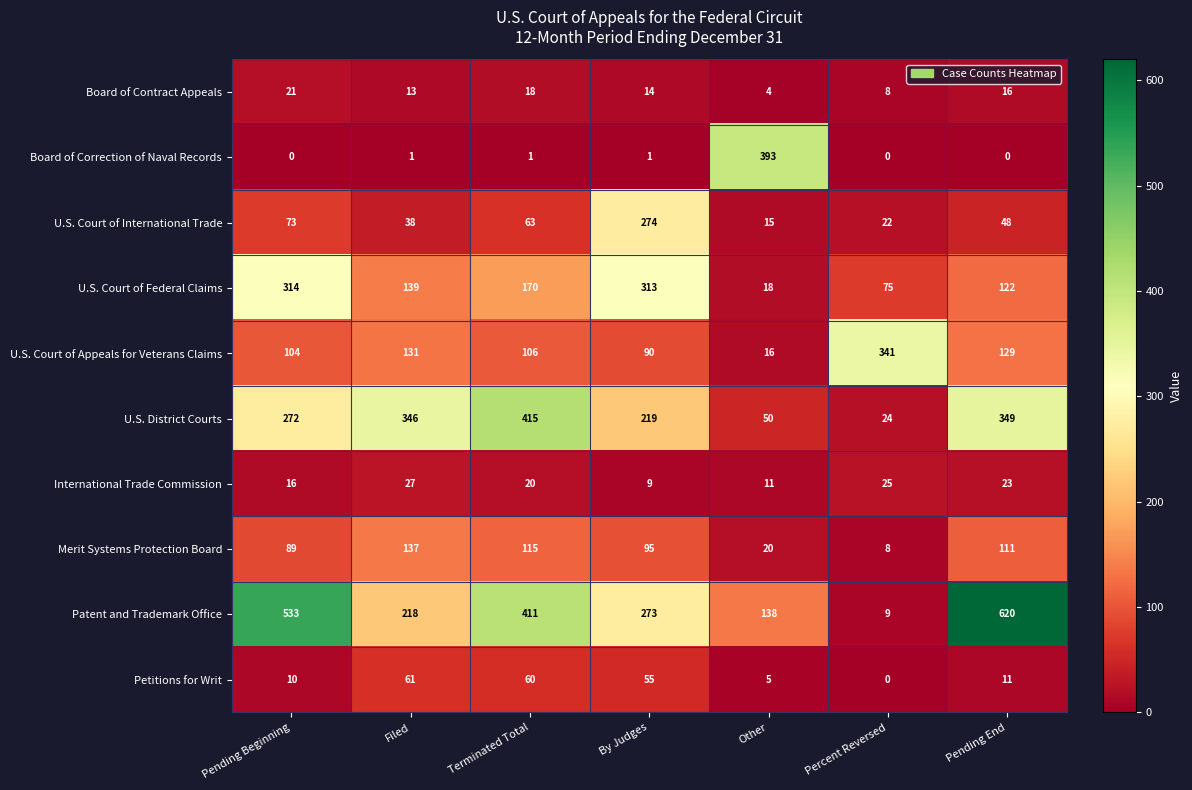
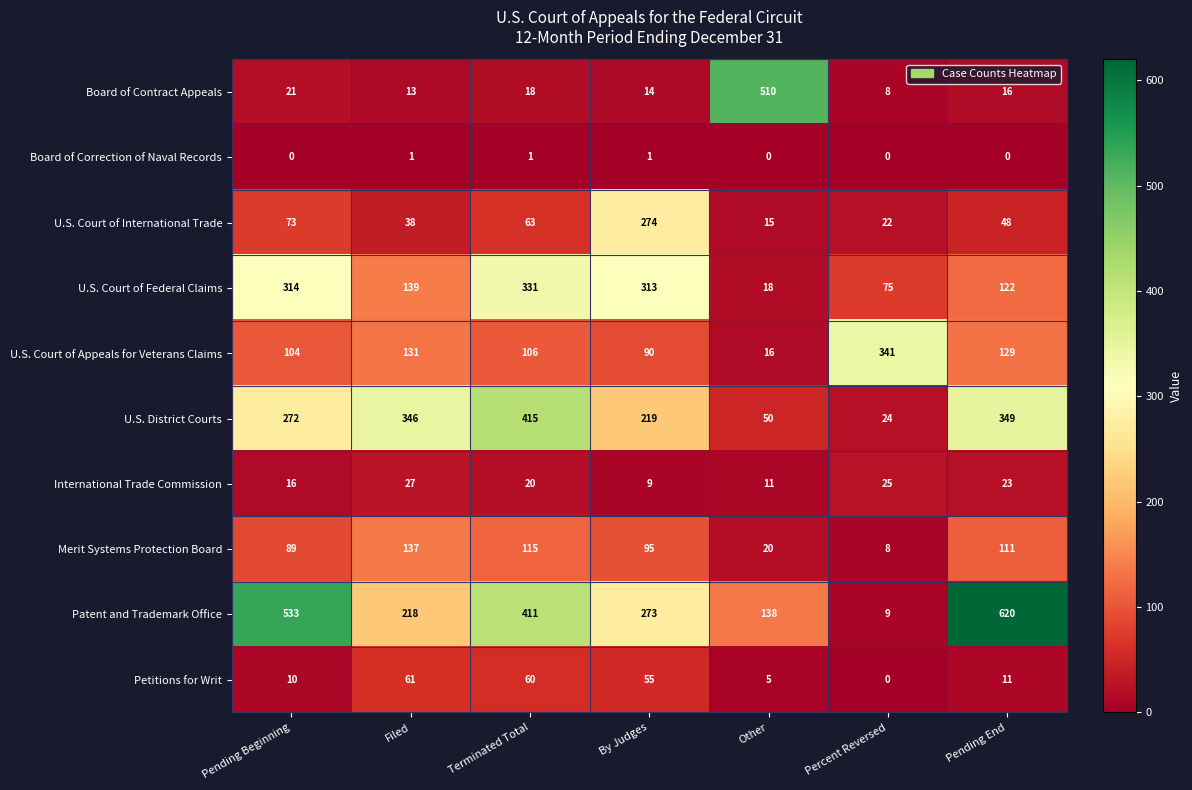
Board of Contract Appeals, Other: 4 -> 510
Board of Correction of Naval Records, Other: 393 -> 0
U.S. Court of Federal Claims, Terminated Total: 170 -> 331
